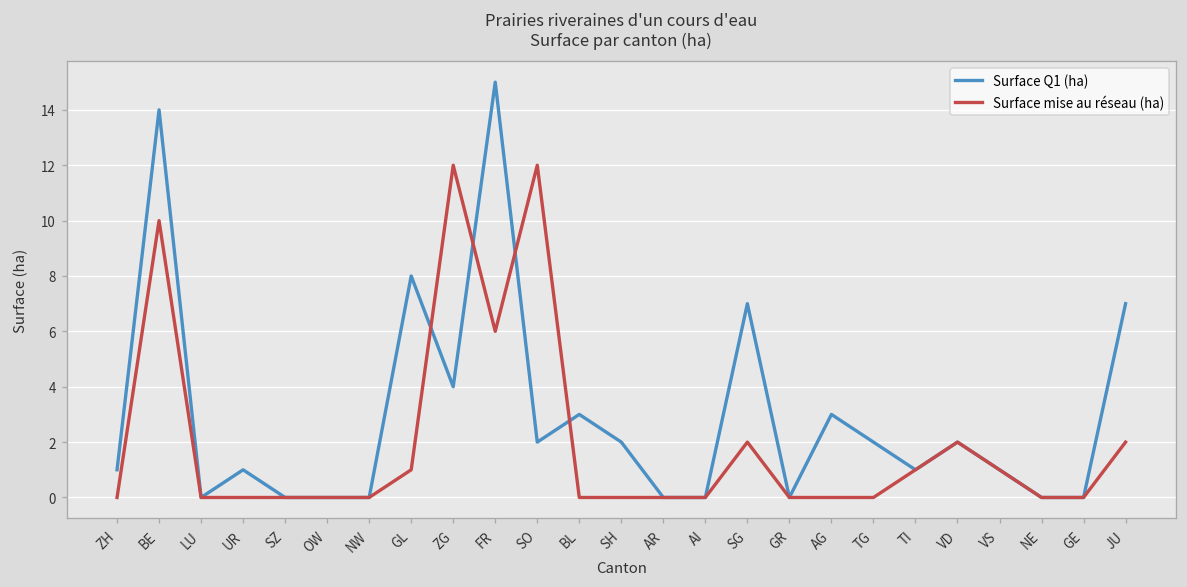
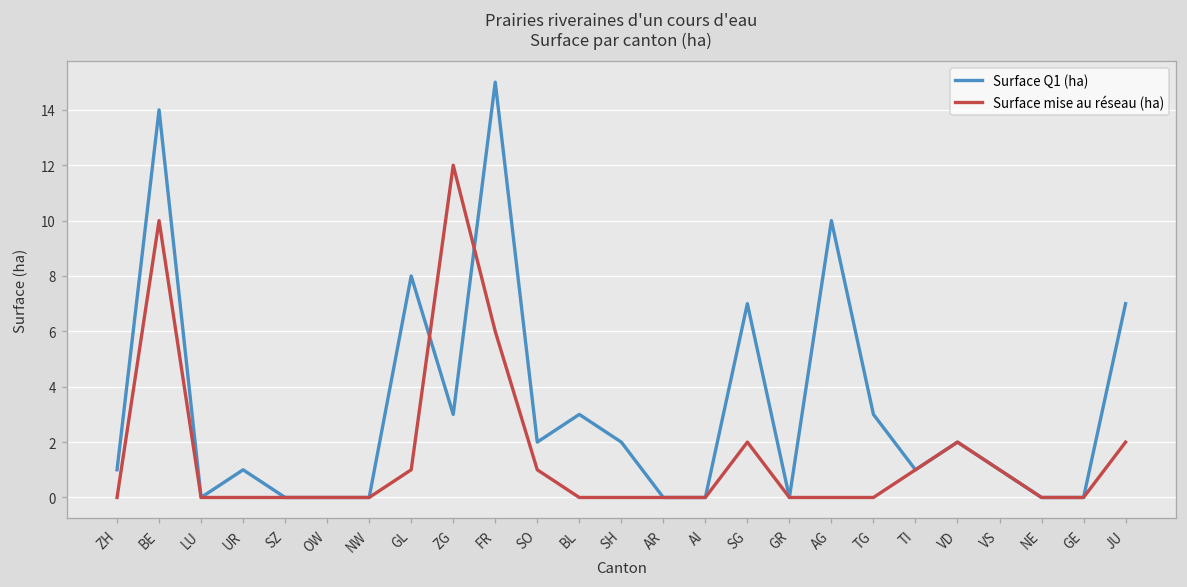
Surface Q1 (ha), ZG: 4 -> 3
Surface mise au réseau (ha), SO: 12 -> 1
Surface Q1 (ha), AG: 3 -> 10
Surface Q1 (ha), TG: 2 -> 3
